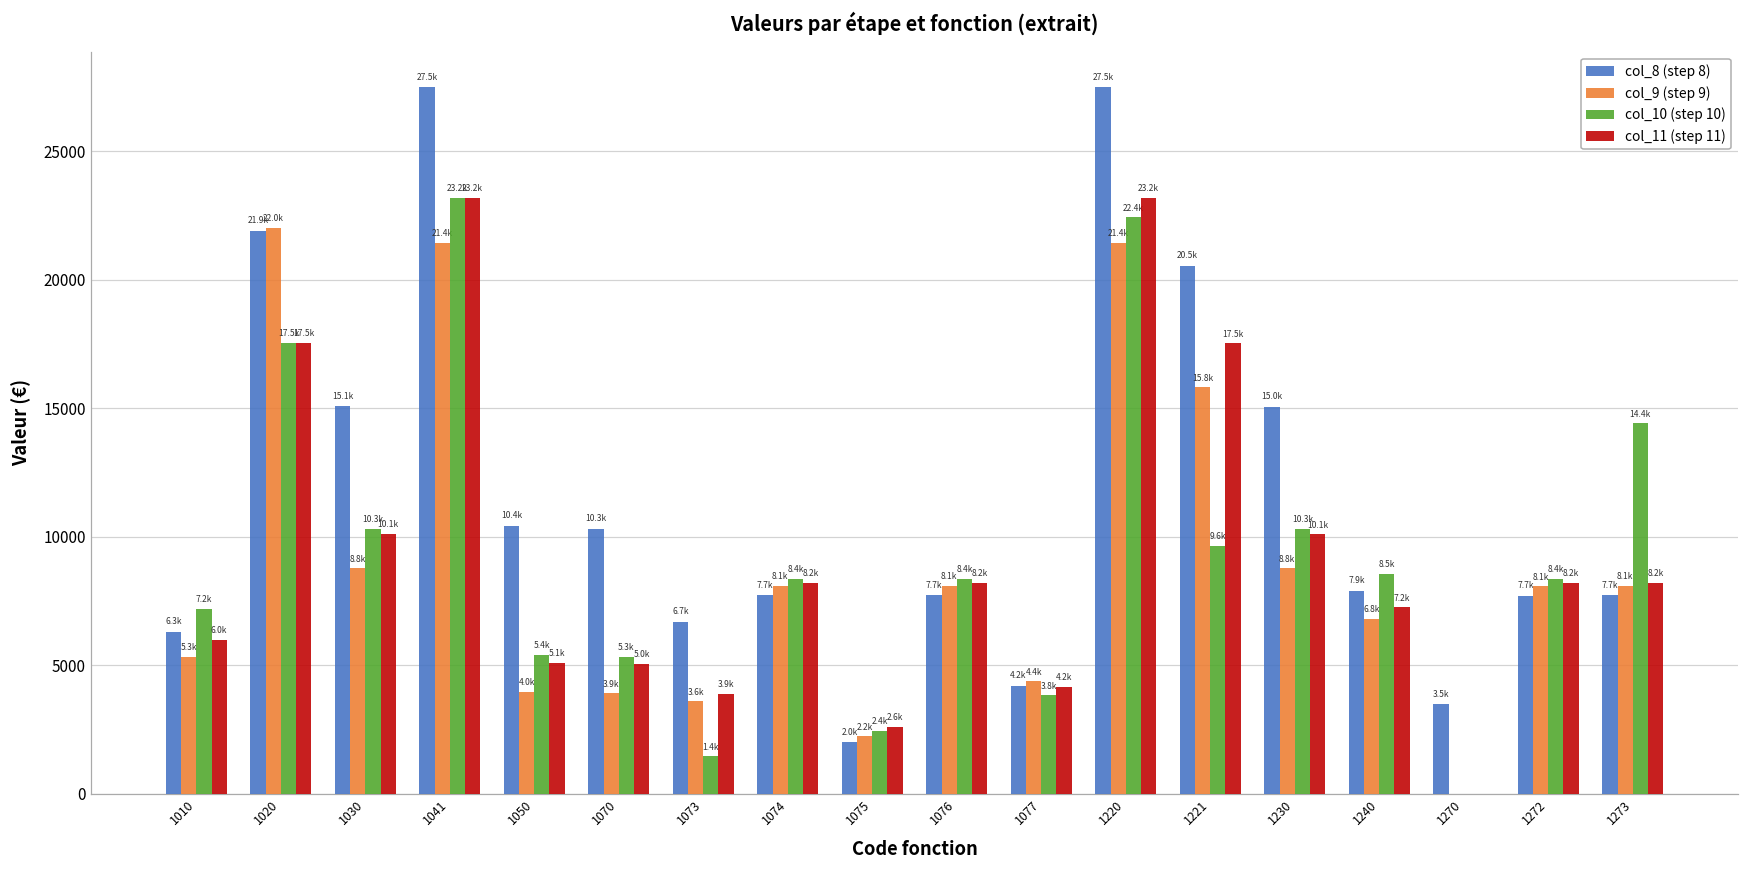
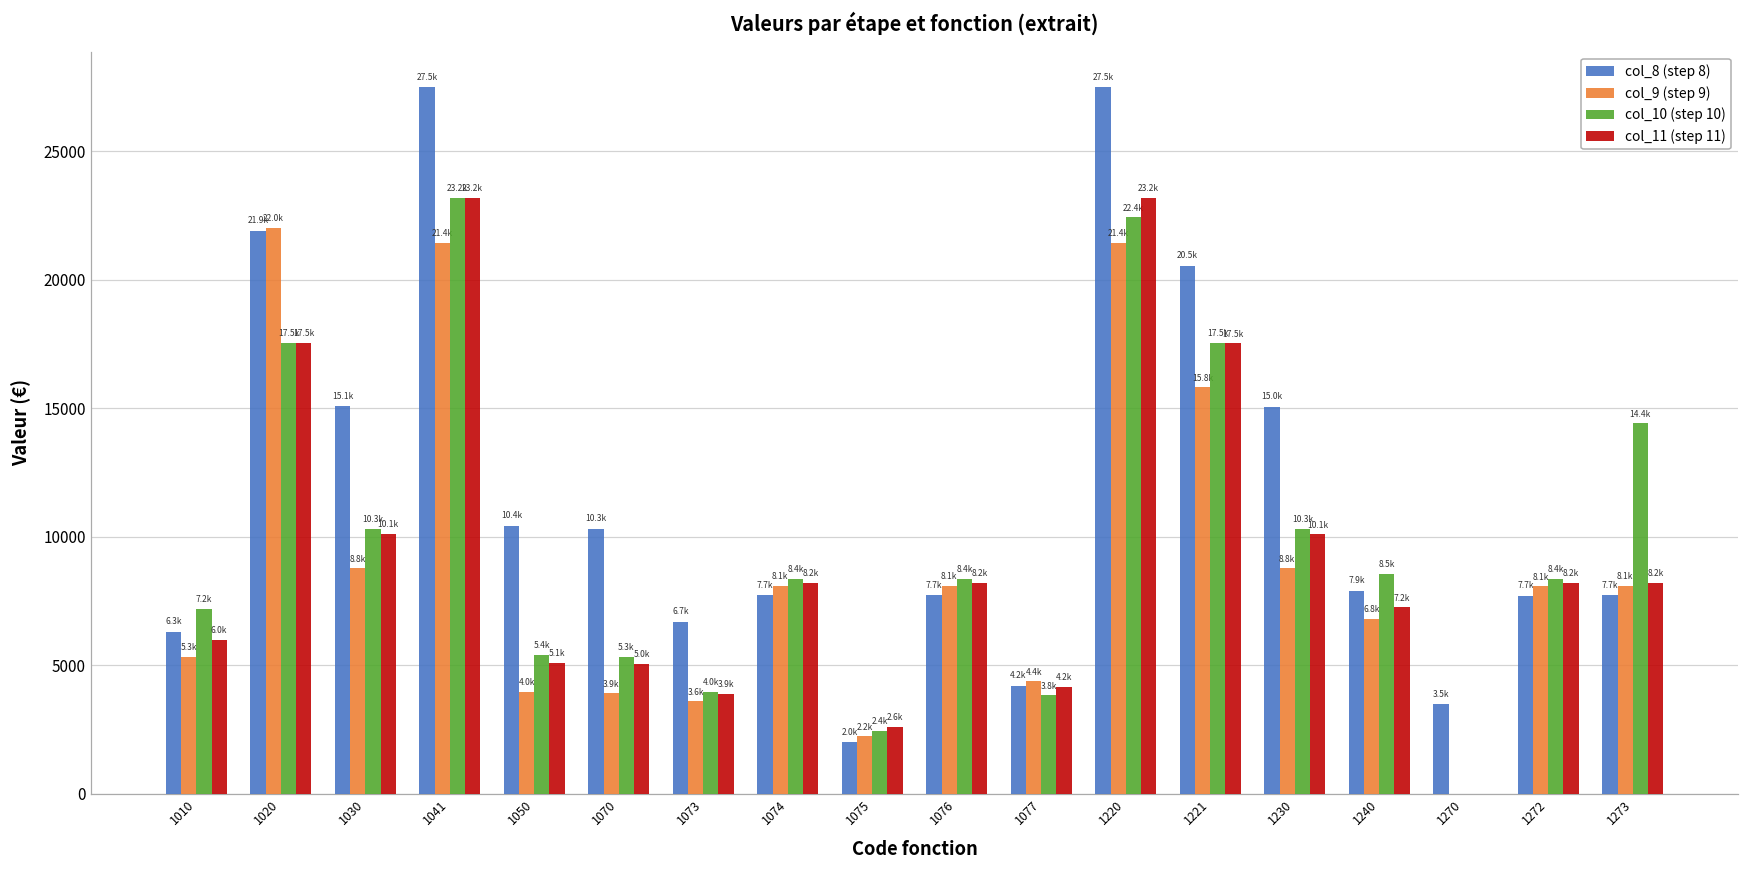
col_10 (step 10), 1073: 1.4k -> 4.0k
col_10 (step 10), 1221: 9.6k -> 17.5k
